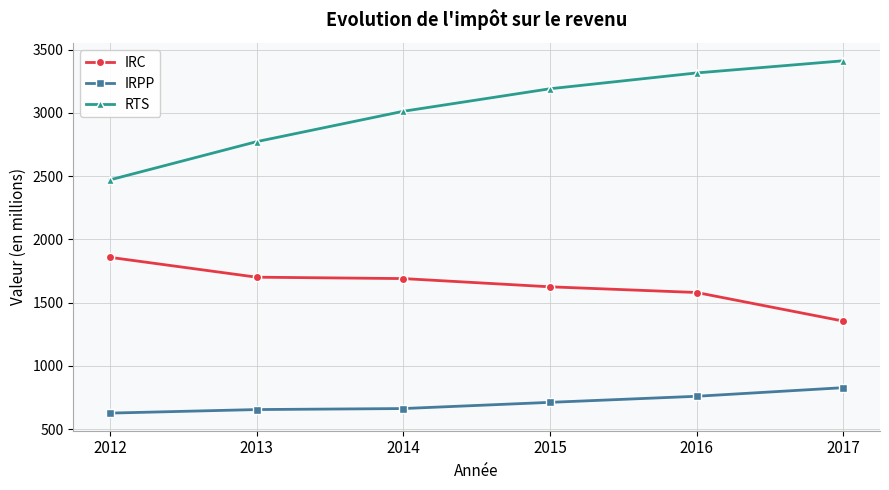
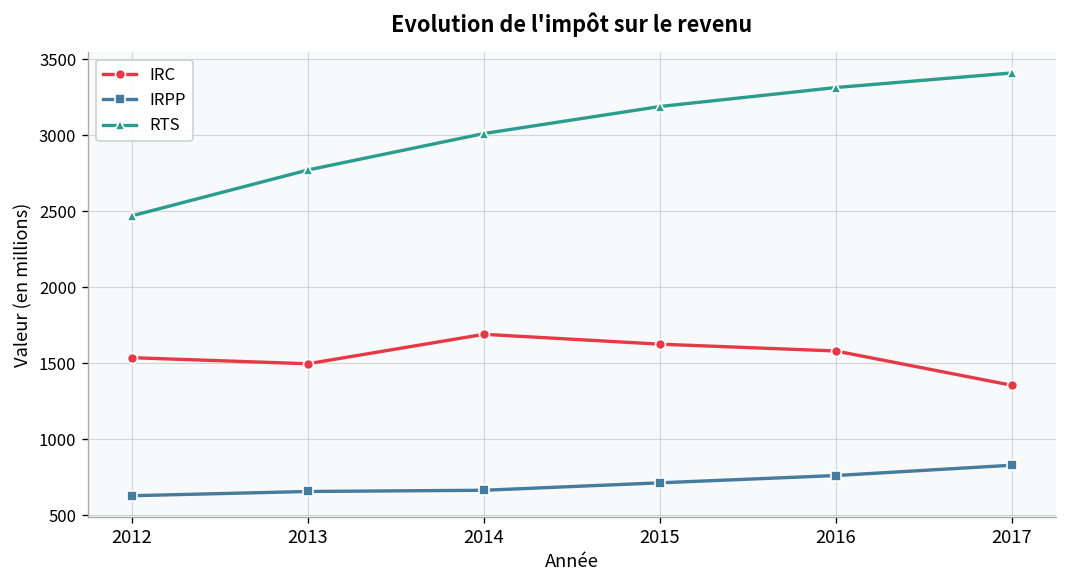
IRC, 2012: 1860 -> 1540
IRC, 2013: 1700 -> 1500
